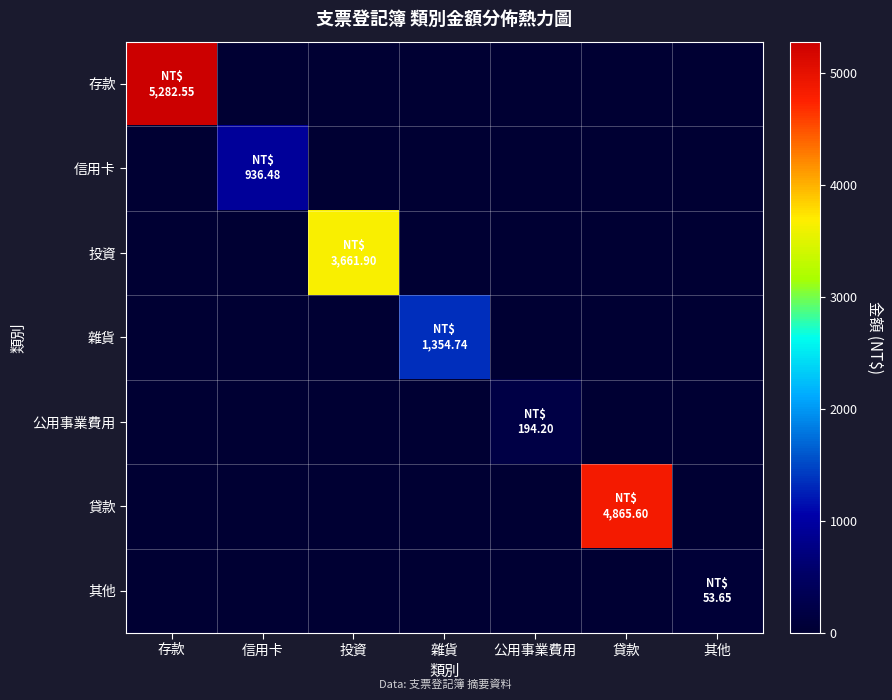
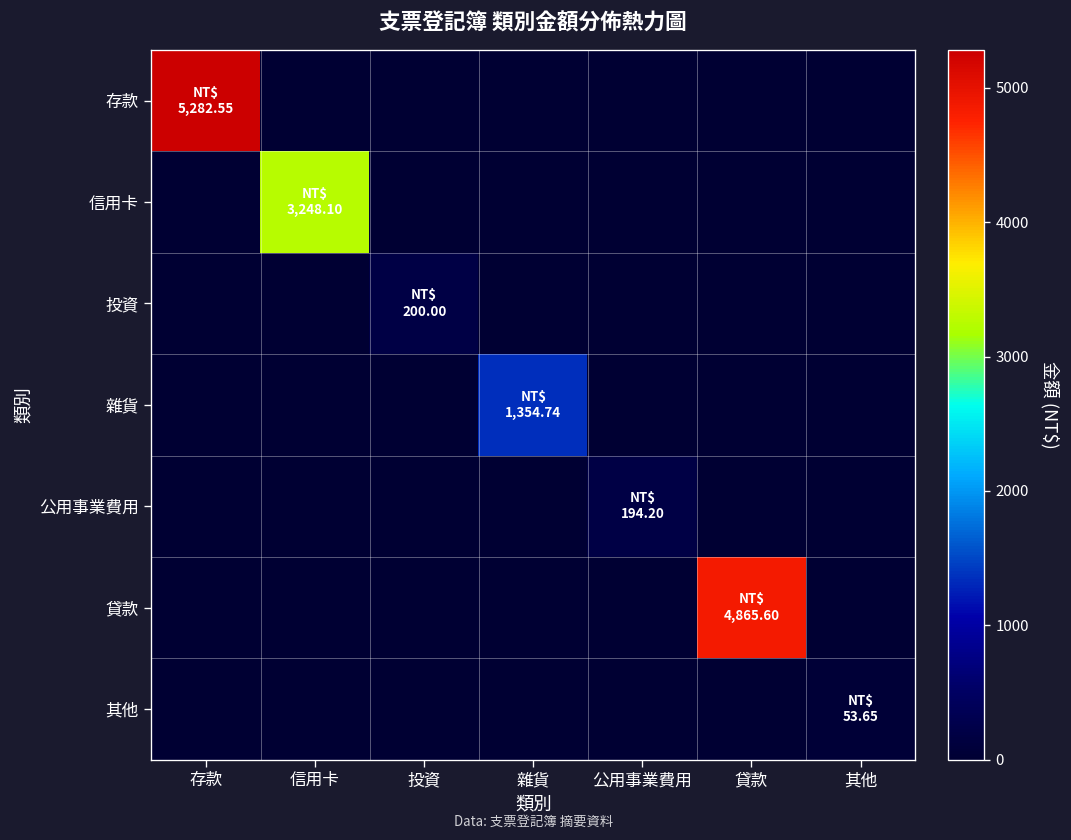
信用卡, 信用卡: 936.48 -> 3,248.10
投資, 投資: 3,661.90 -> 200.00
